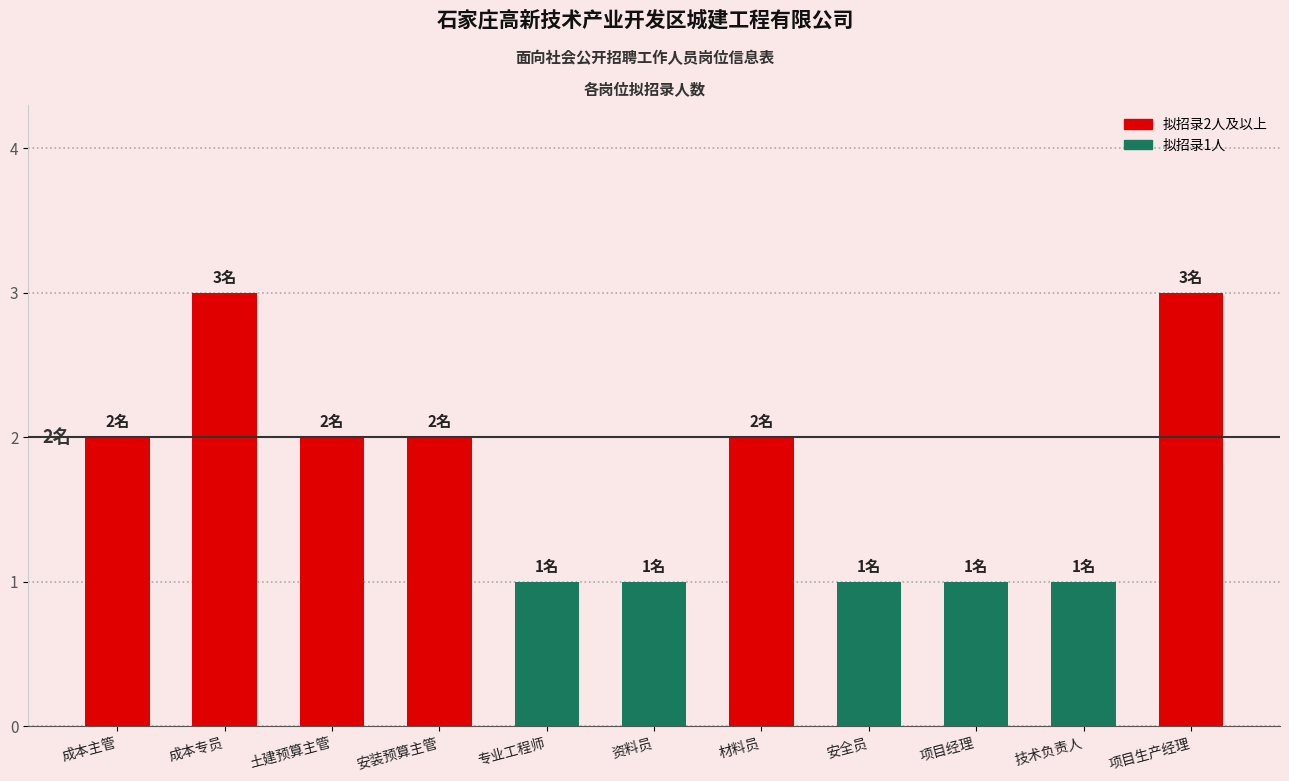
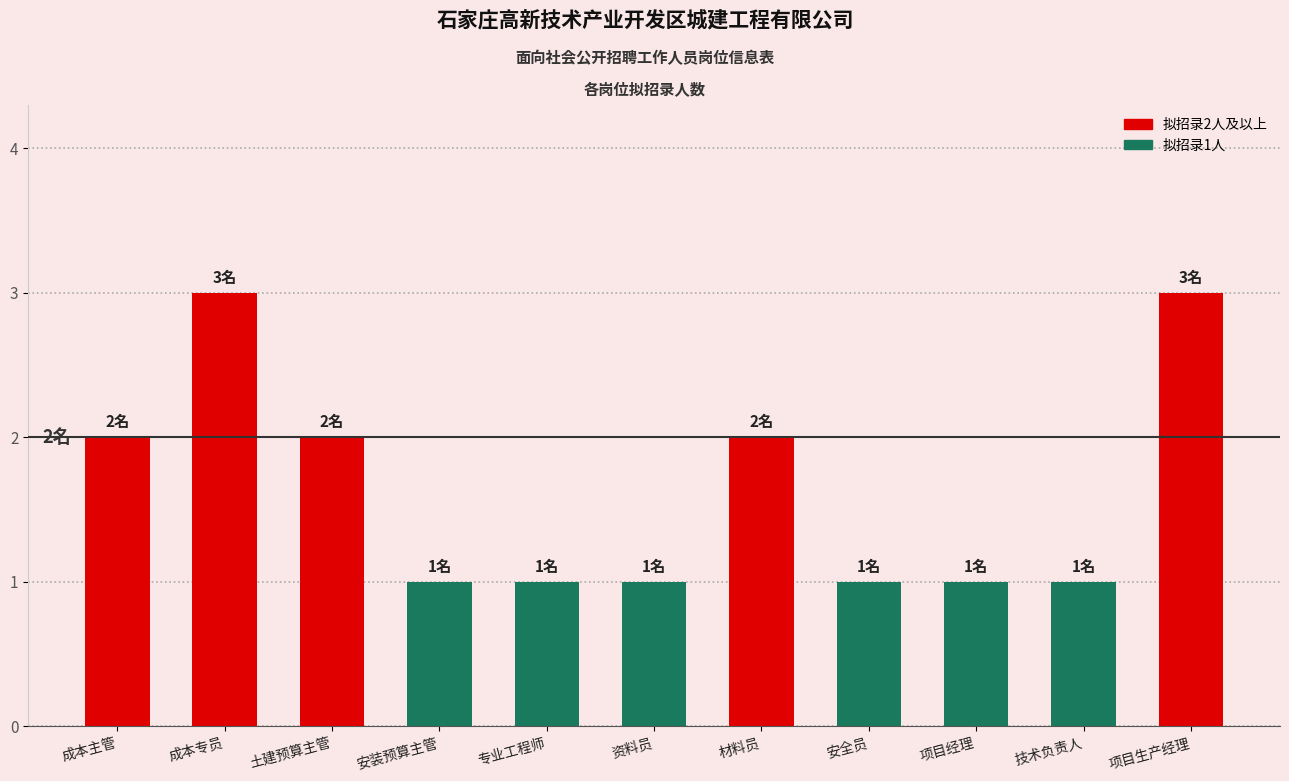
安装预算主管: 2名 -> 1名
